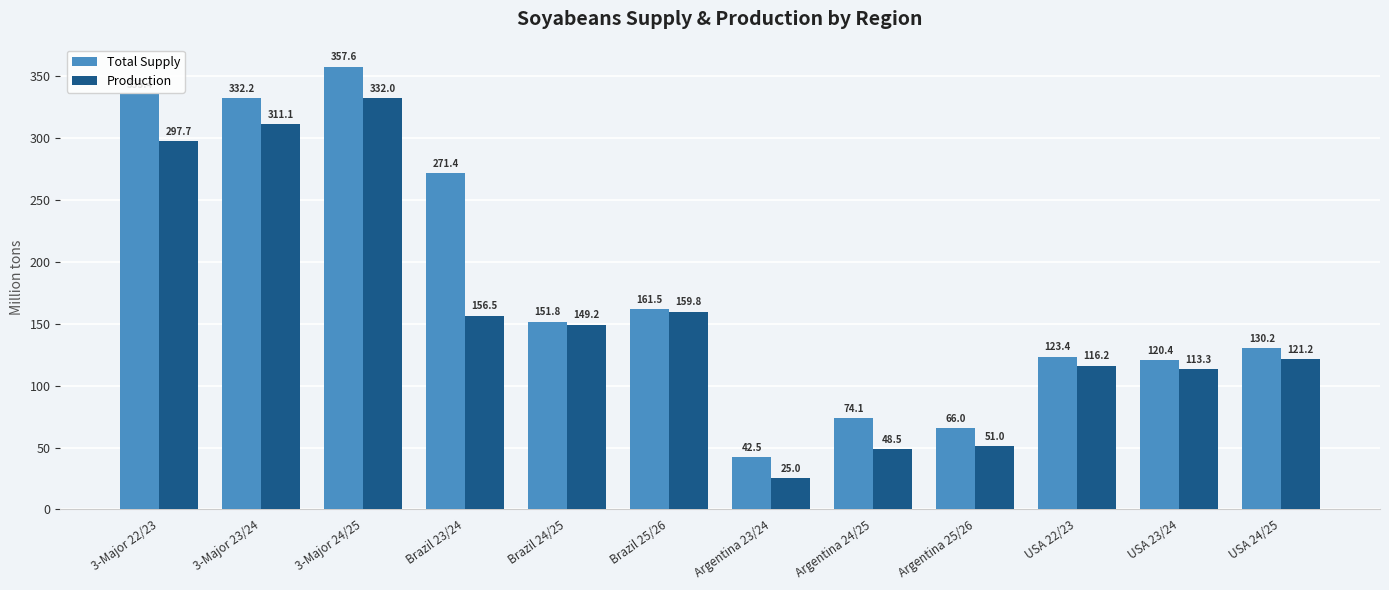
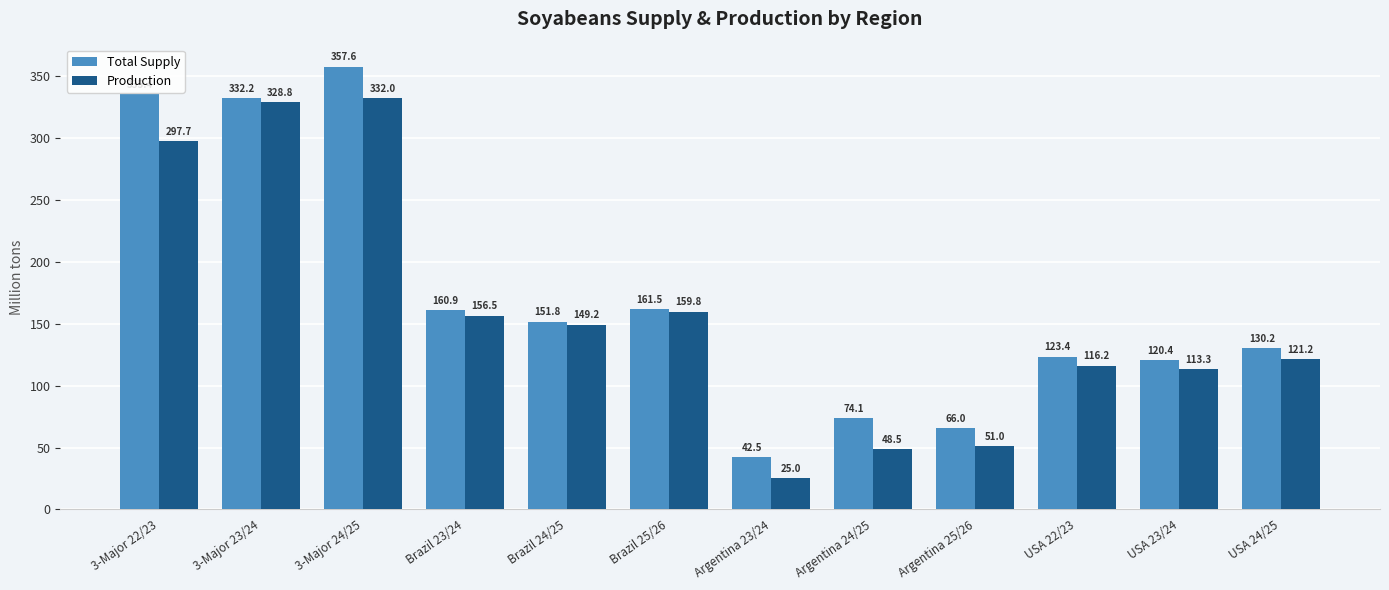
Production, 3-Major 23/24: 311.1 -> 328.8
Total Supply, Brazil 23/24: 271.4 -> 160.9
